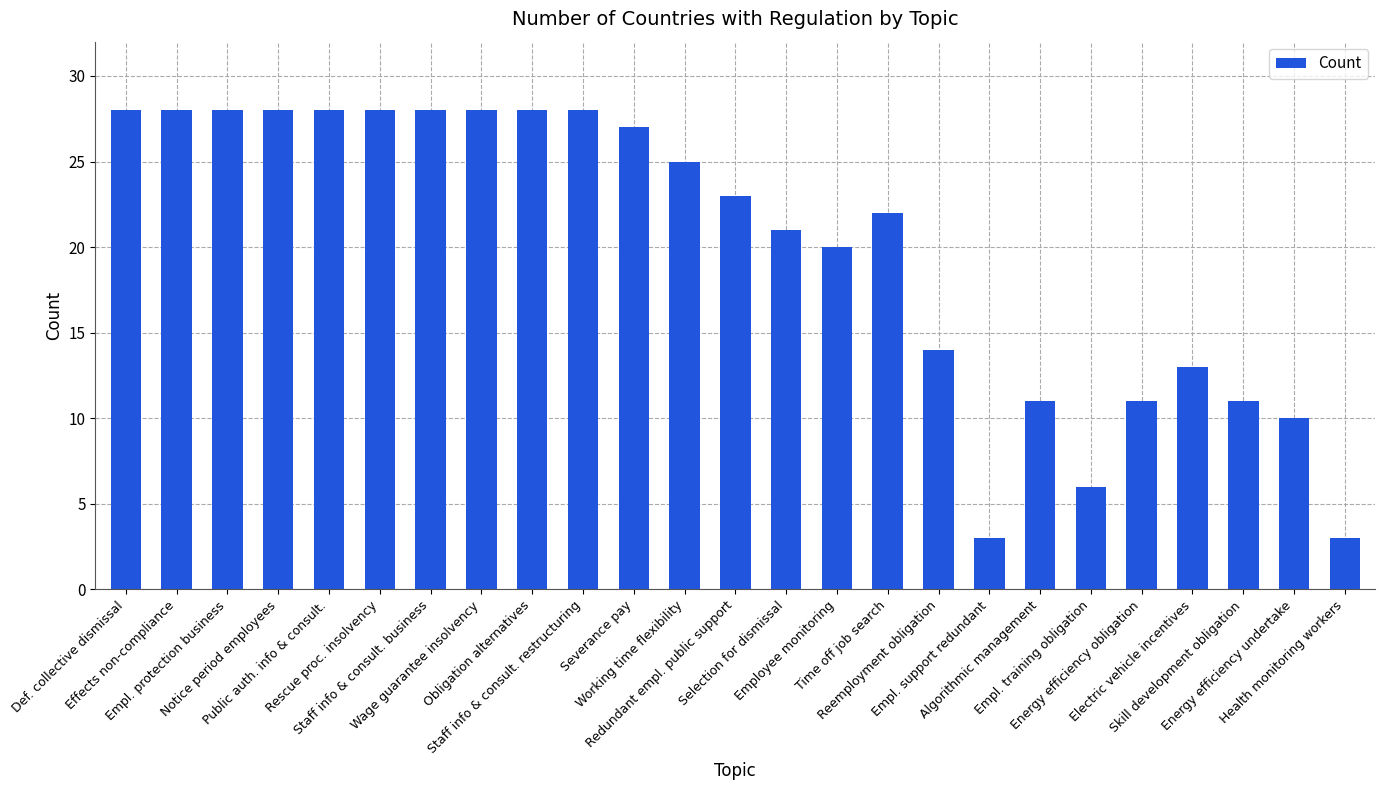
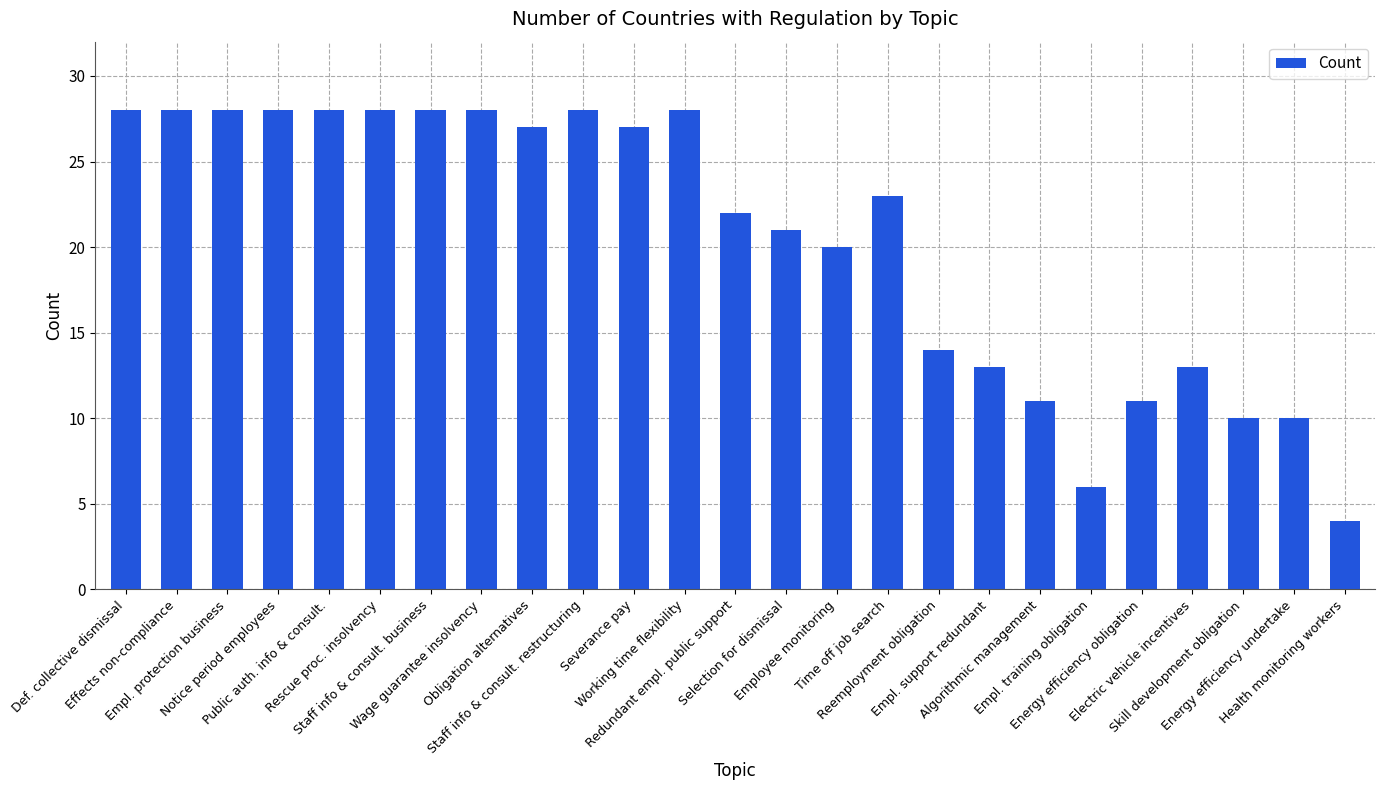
Obligation alternatives: 28 -> 27
Working time flexibility: 25 -> 28
Redundant empl. public support: 23 -> 22
Time off job search: 22 -> 23
Empl. support redundant: 3 -> 13
Skill development obligation: 11 -> 10
Health monitoring workers: 3 -> 4
